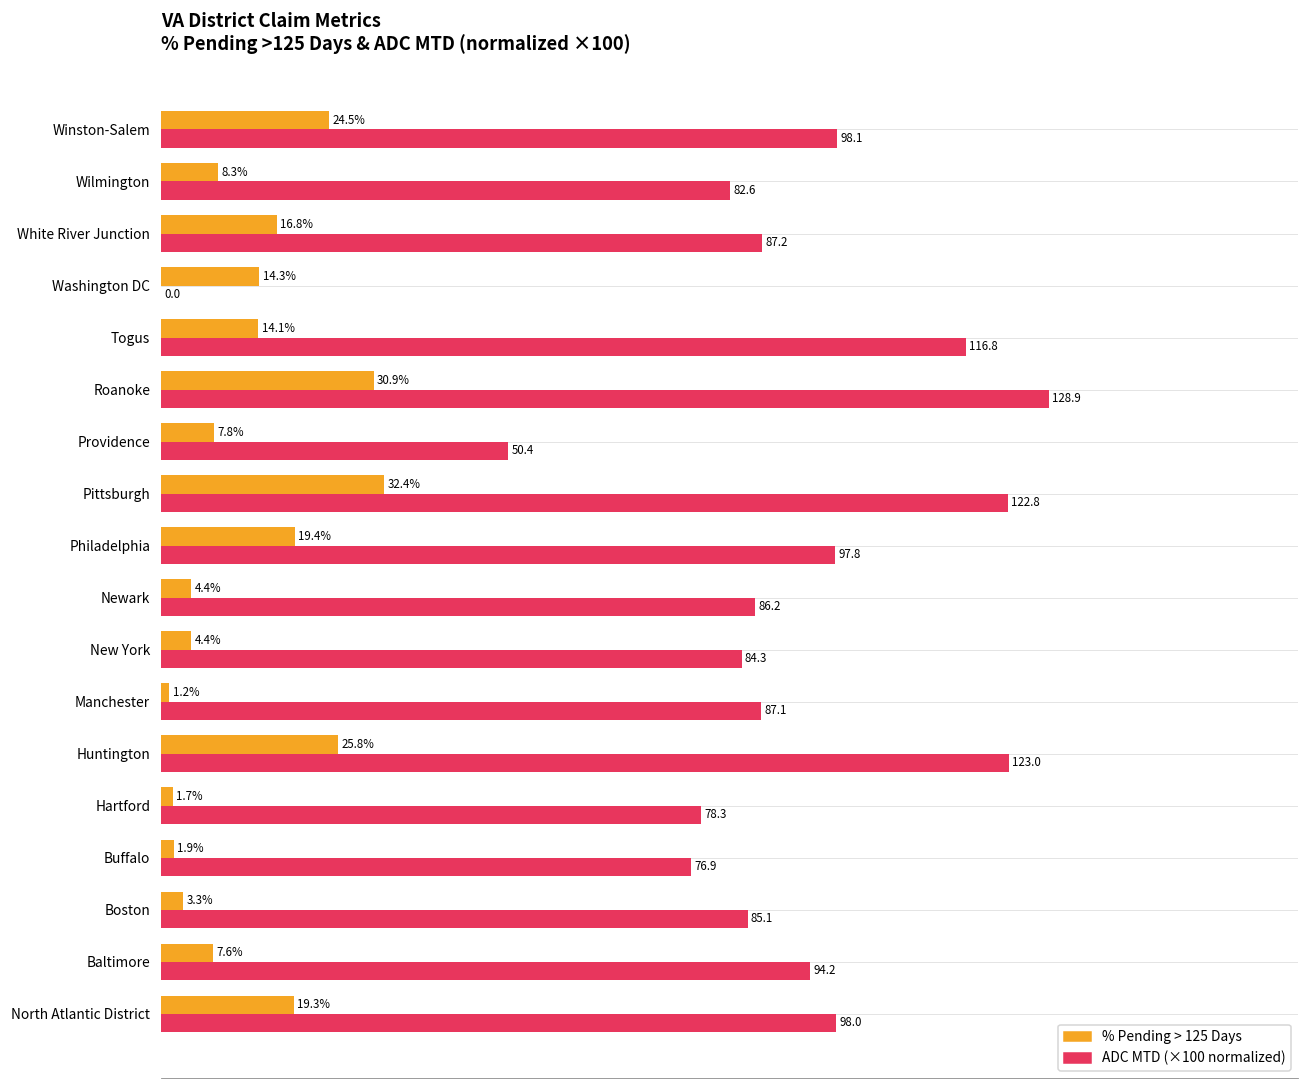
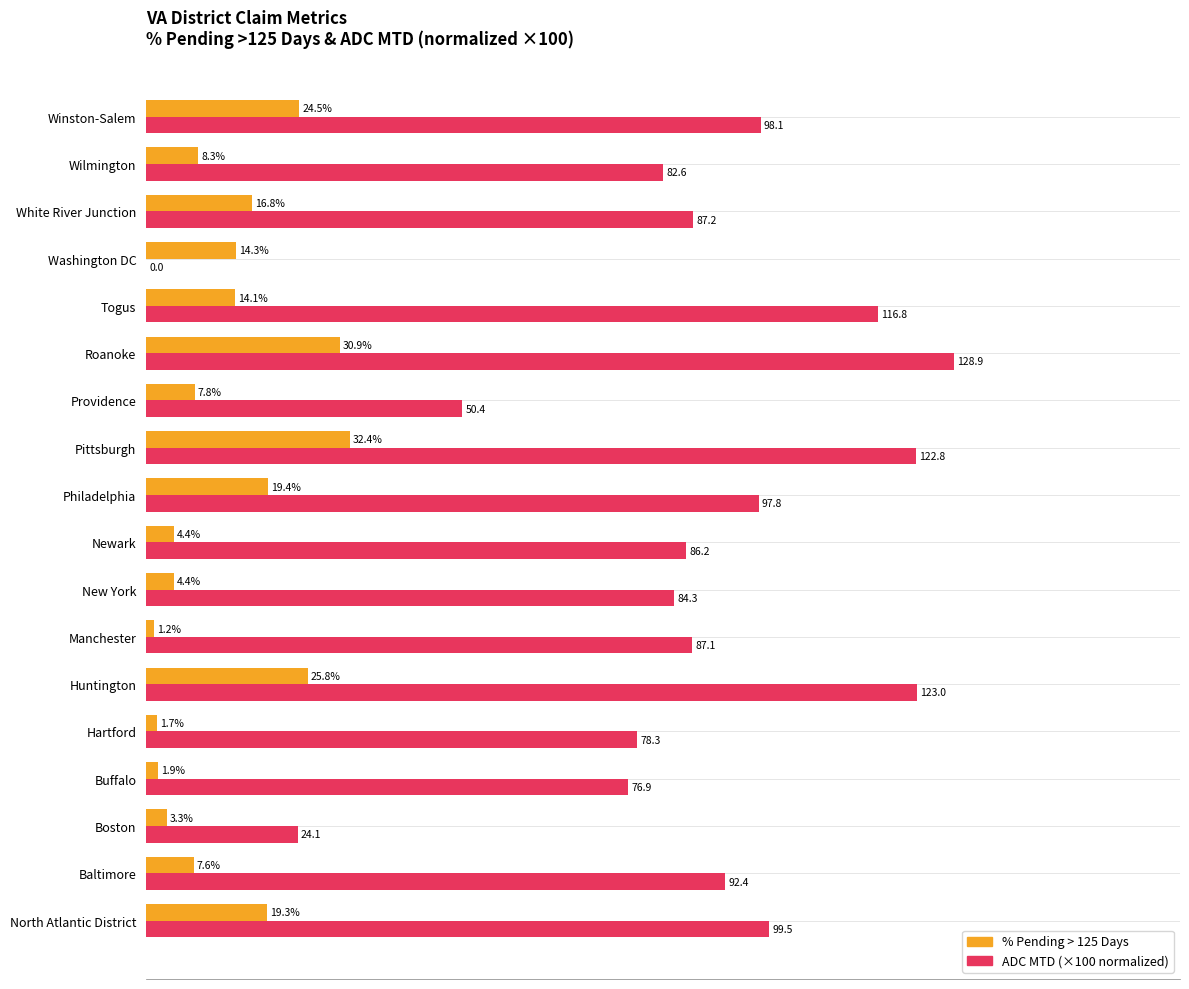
ADC MTD (×100 normalized), Boston: 85.1 -> 24.1
ADC MTD (×100 normalized), Baltimore: 94.2 -> 92.4
ADC MTD (×100 normalized), North Atlantic District: 98.0 -> 99.5
